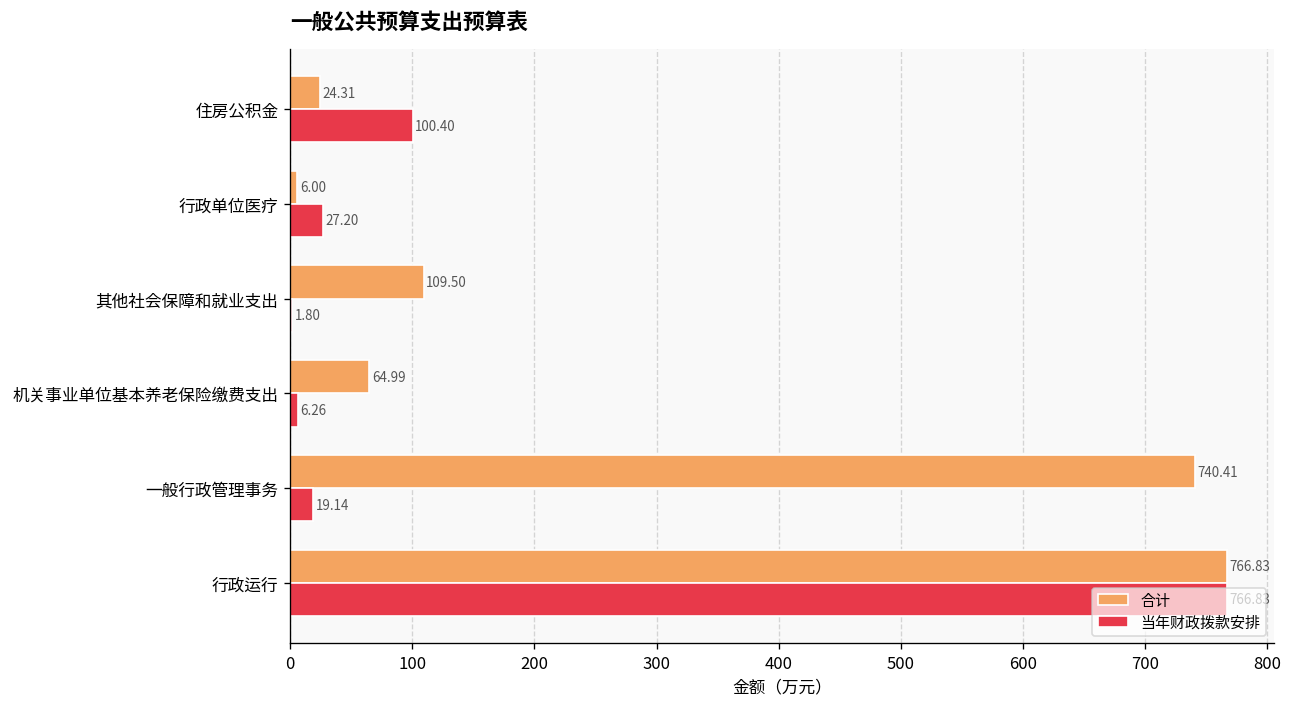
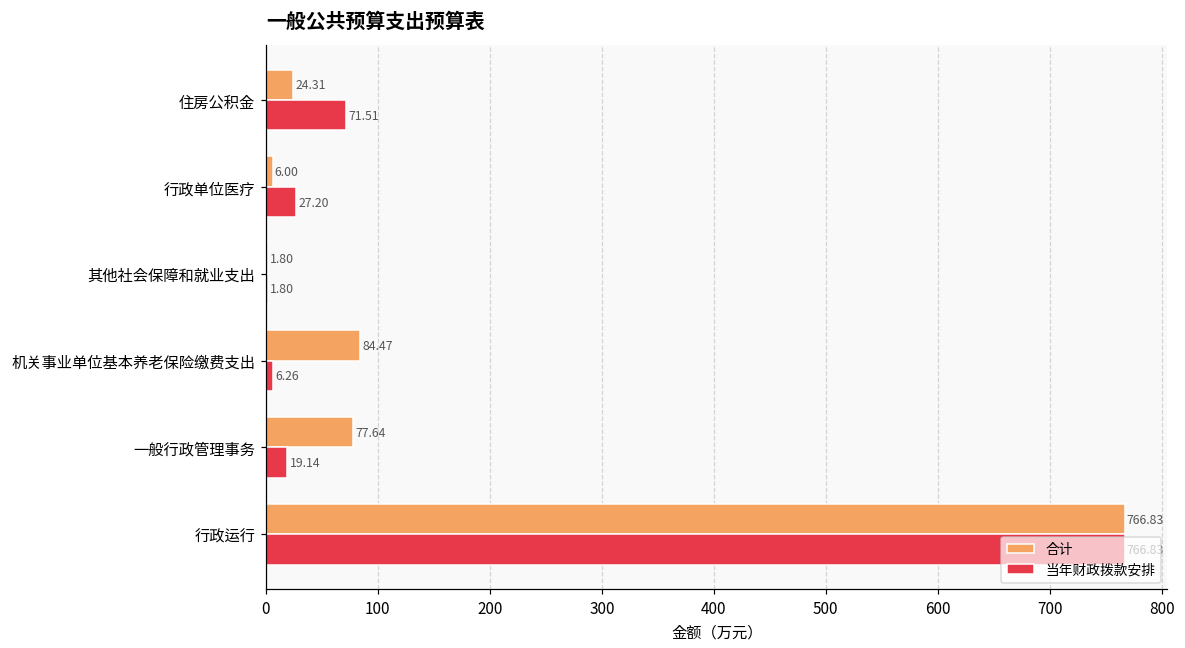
当年财政拨款安排, 住房公积金: 100.40 -> 71.51
合计, 其他社会保障和就业支出: 109.50 -> 1.80
合计, 机关事业单位基本养老保险缴费支出: 64.99 -> 84.47
合计, 一般行政管理事务: 740.41 -> 77.64
